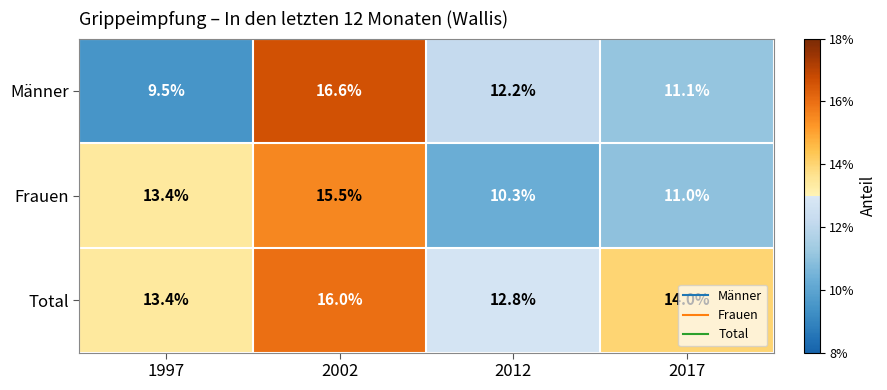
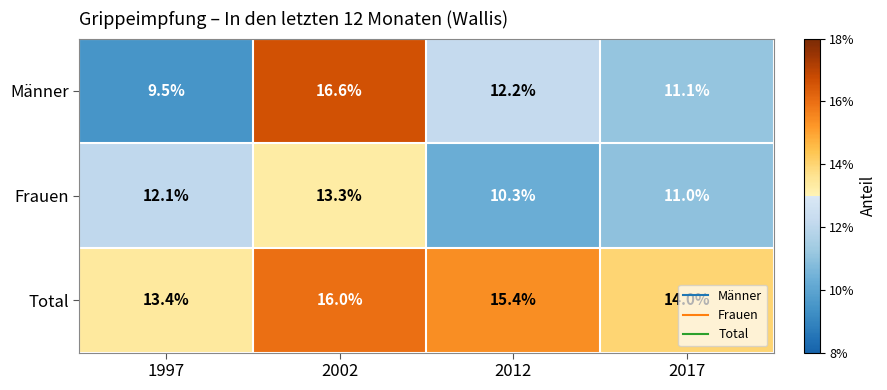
Frauen, 1997: 13.4% -> 12.1%
Frauen, 2002: 15.5% -> 13.3%
Total, 2012: 12.8% -> 15.4%
